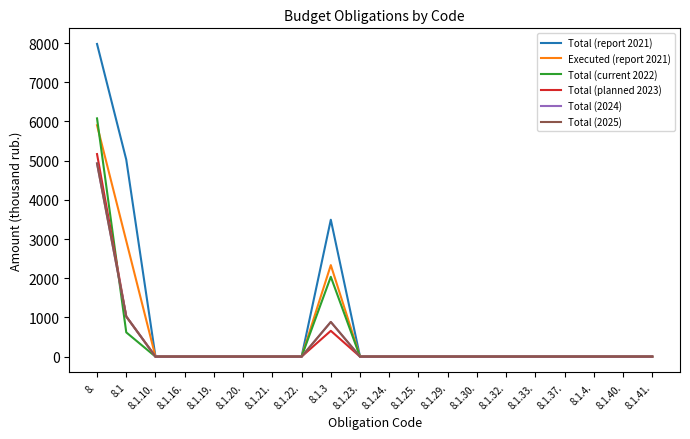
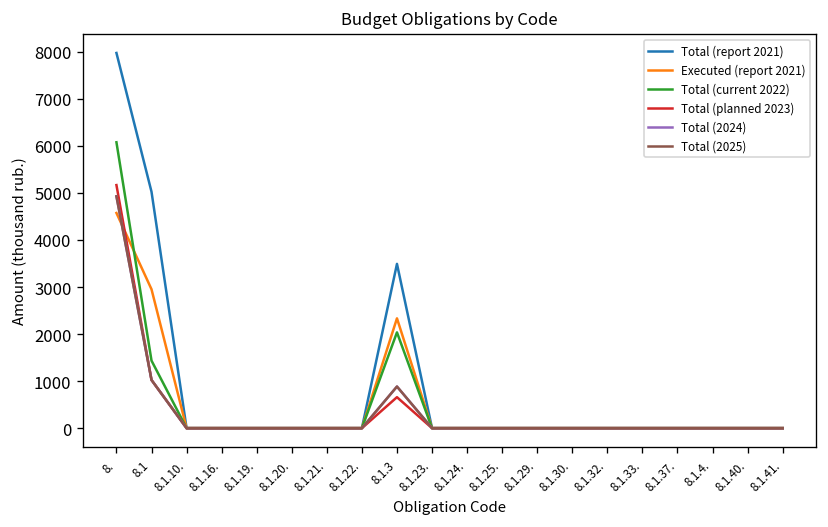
Executed (report 2021), 8.: 5900 -> 4600
Total (current 2022), 8.1: 600 -> 1400
